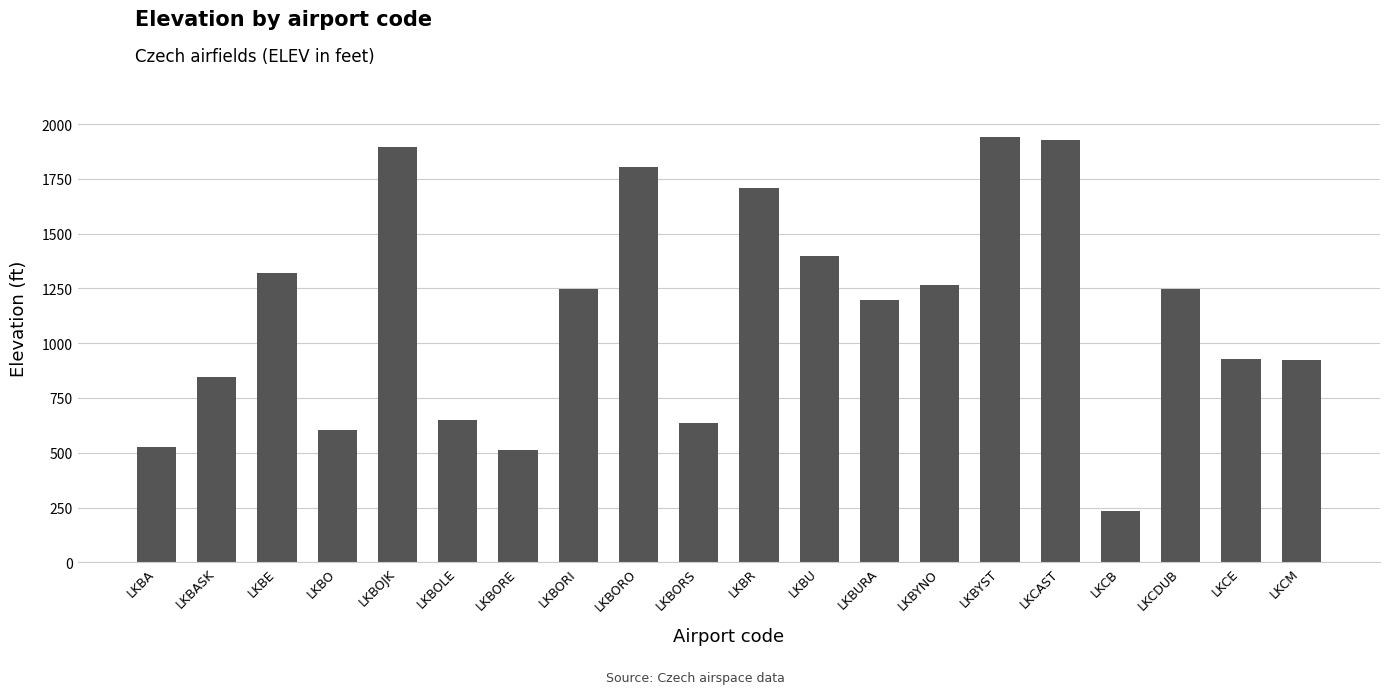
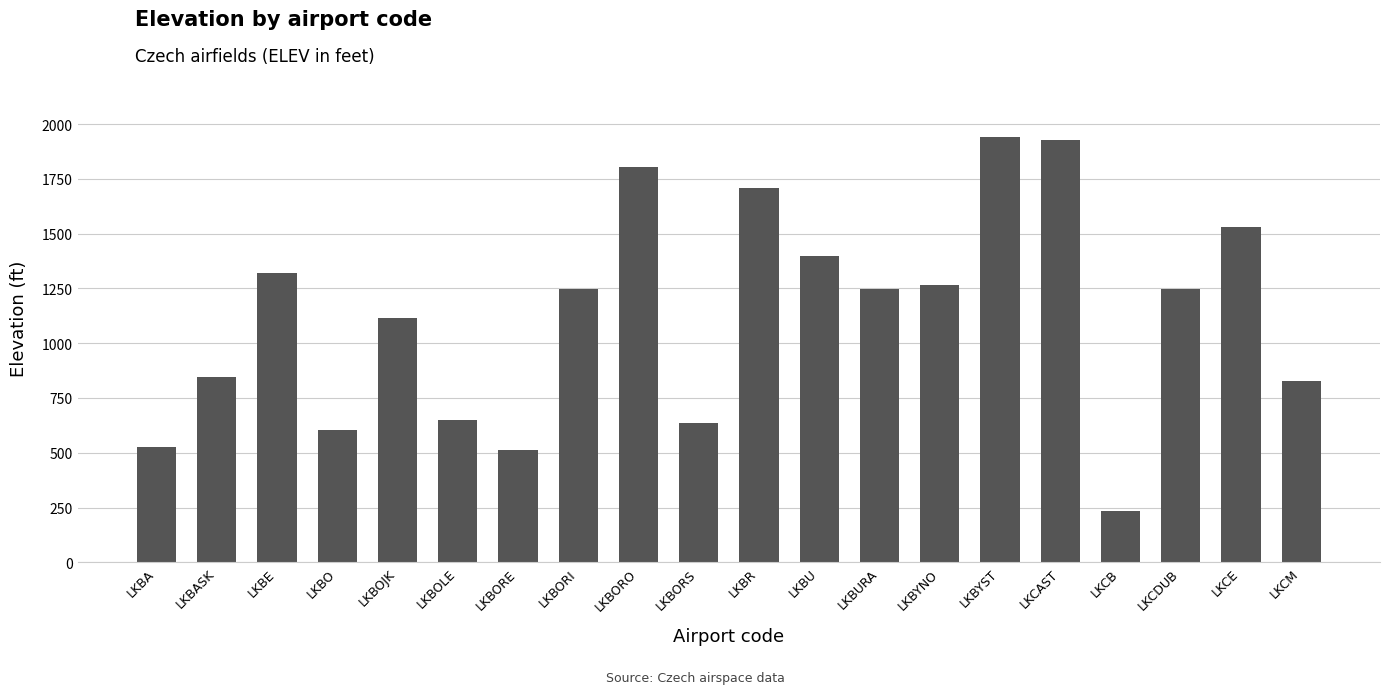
LKBOJK: 1900 -> 1120
LKBURA: 1200 -> 1250
LKCE: 930 -> 1530
LKCM: 930 -> 830
